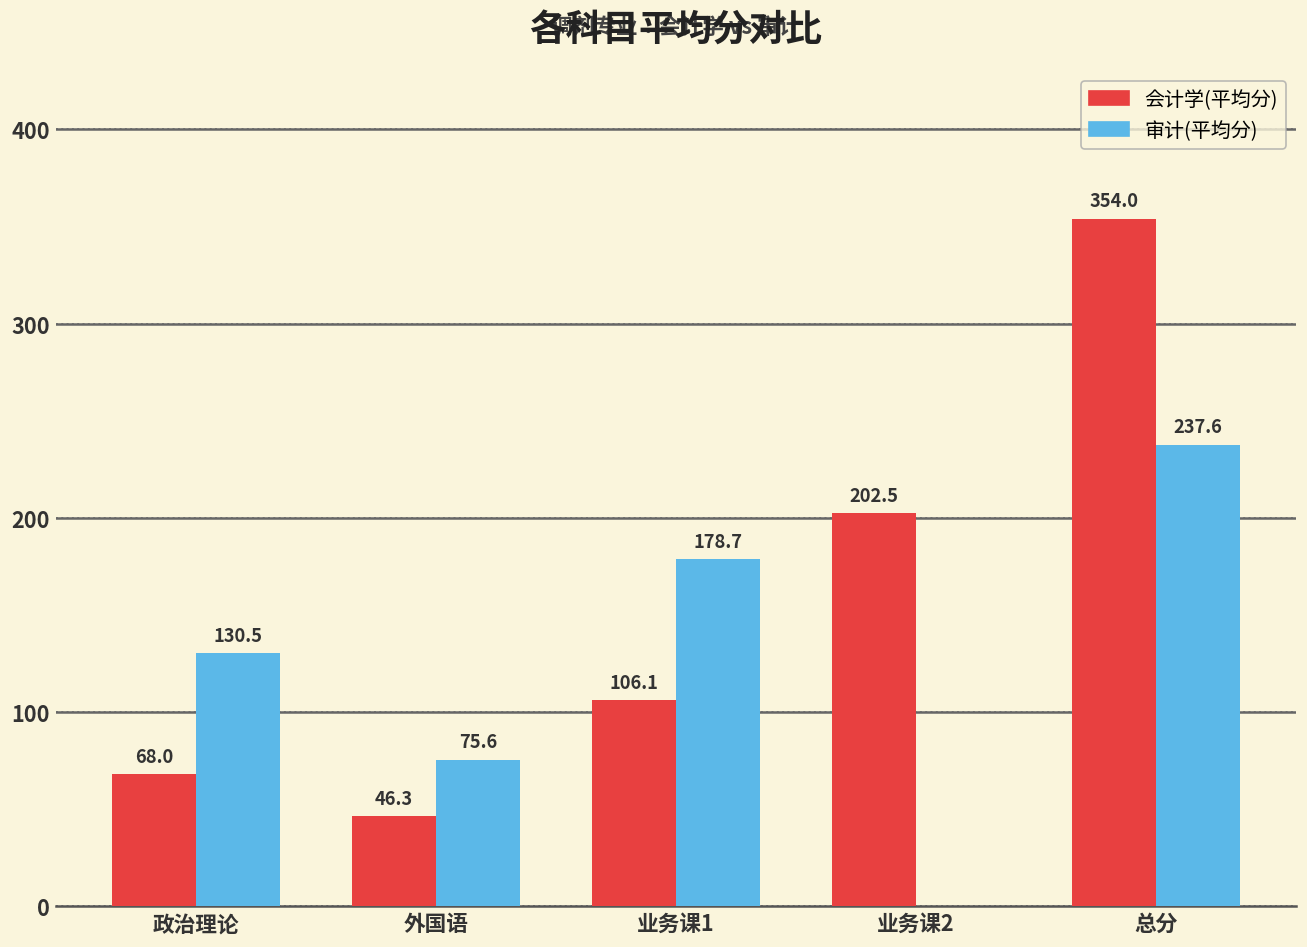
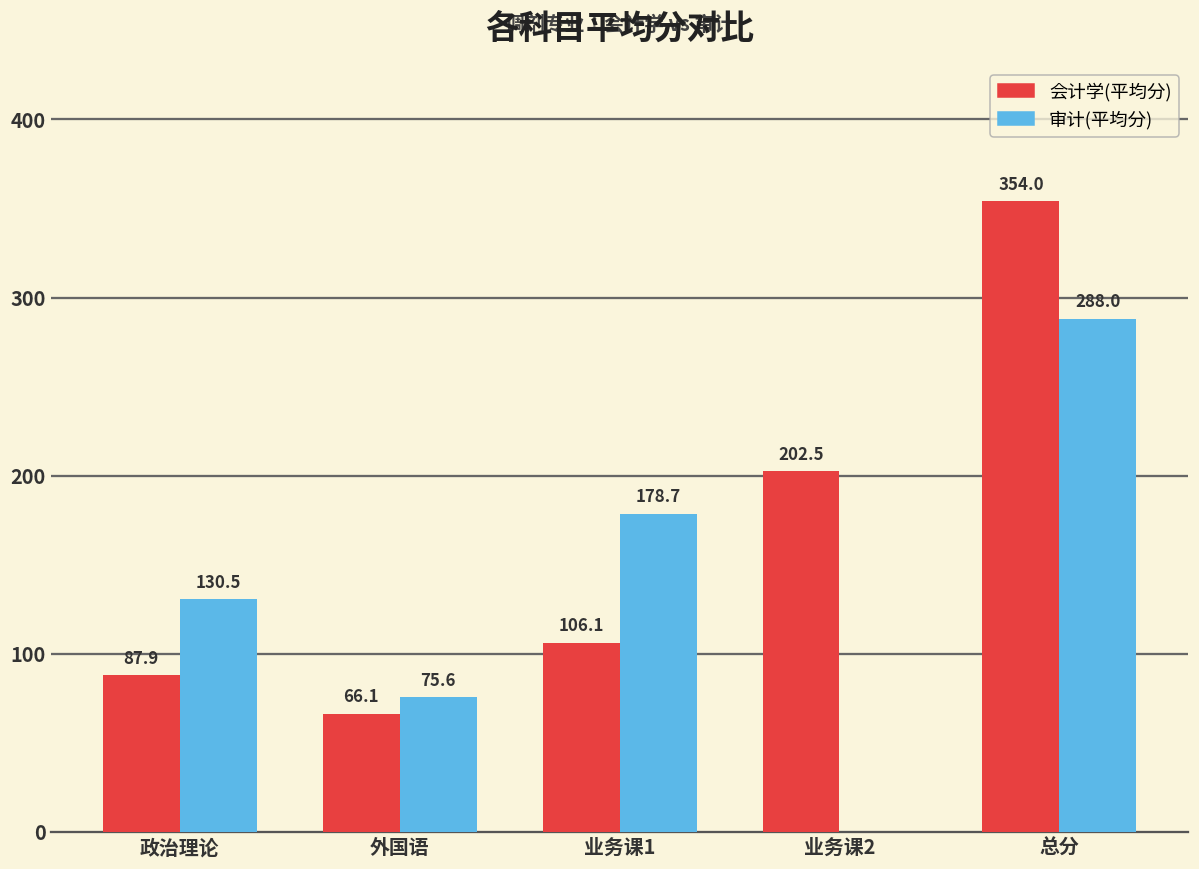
会计学(平均分), 政治理论: 68.0 -> 87.9
会计学(平均分), 外国语: 46.3 -> 66.1
审计(平均分), 总分: 237.6 -> 288.0
